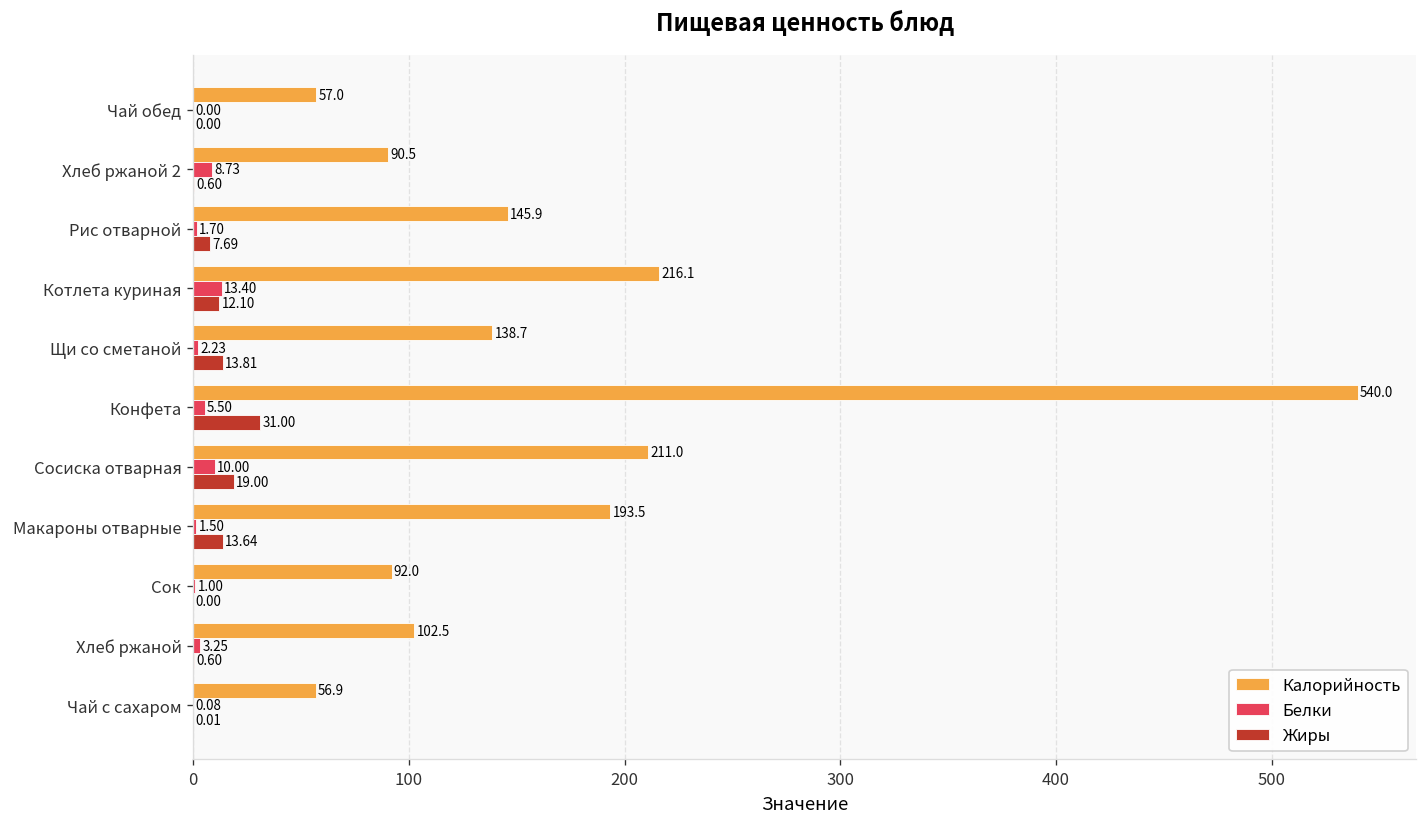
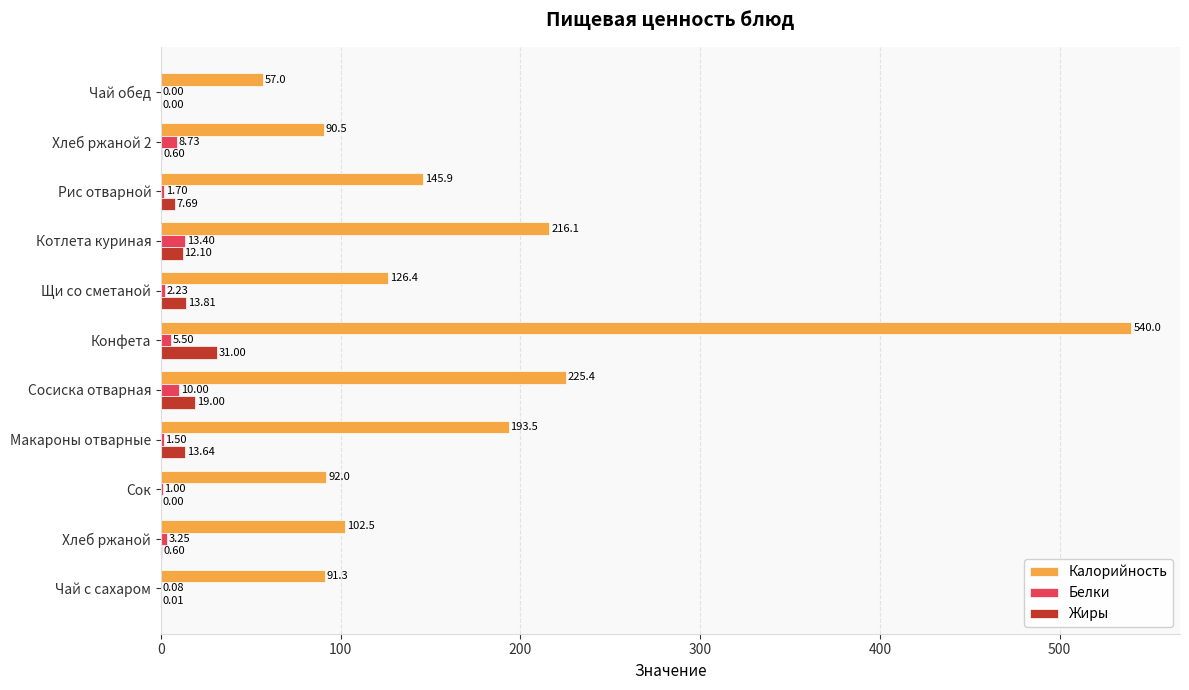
Калорийность, Щи со сметаной: 138.7 -> 126.4
Калорийность, Сосиска отварная: 211.0 -> 225.4
Калорийность, Чай с сахаром: 56.9 -> 91.3
